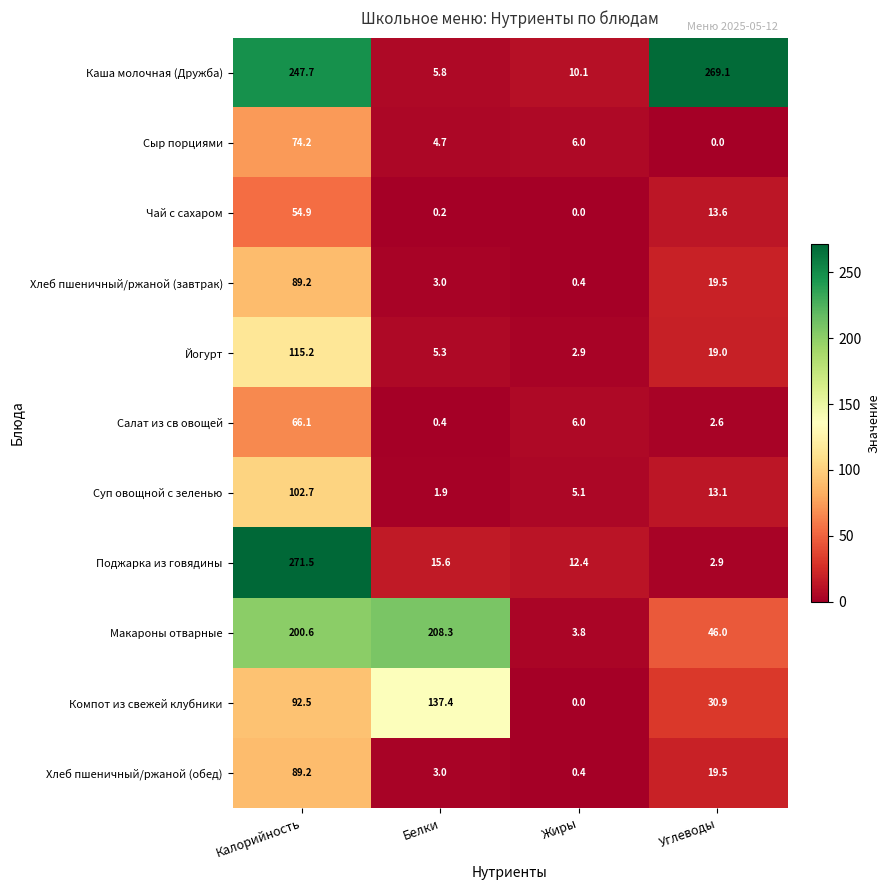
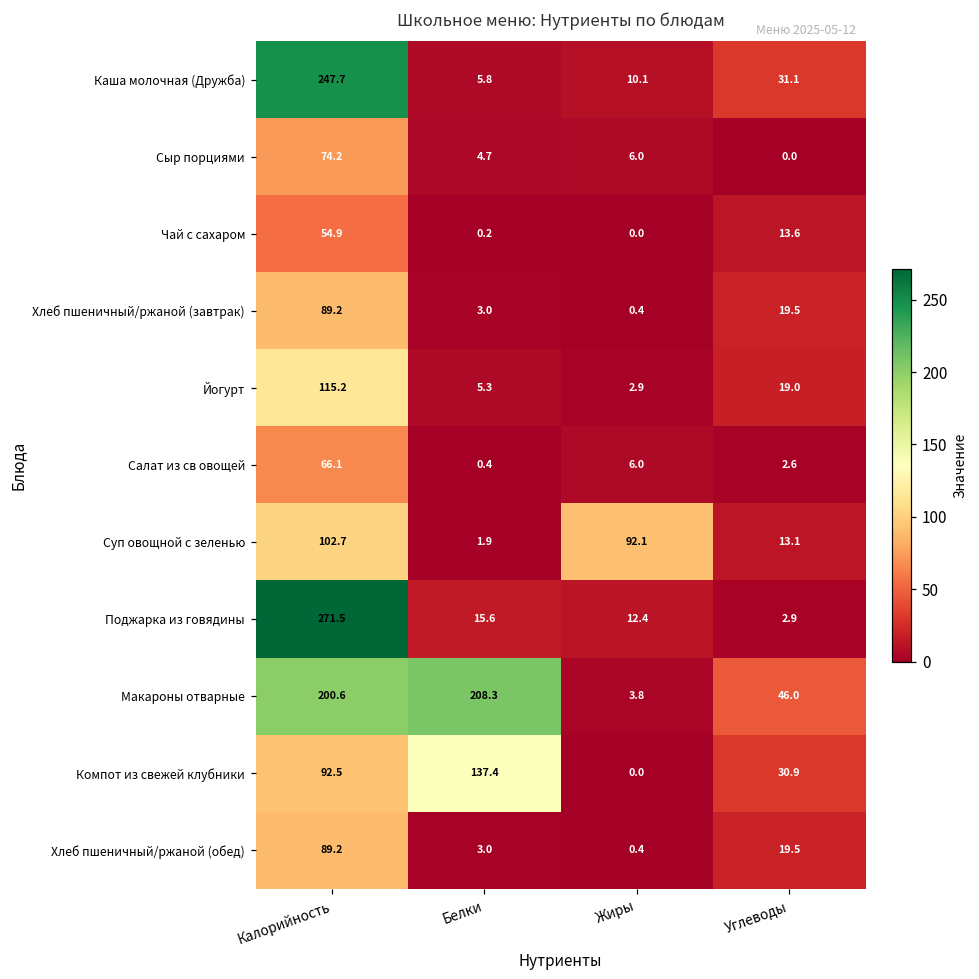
Каша молочная (Дружба), Углеводы: 269.1 -> 31.1
Суп овощной с зеленью, Жиры: 5.1 -> 92.1
